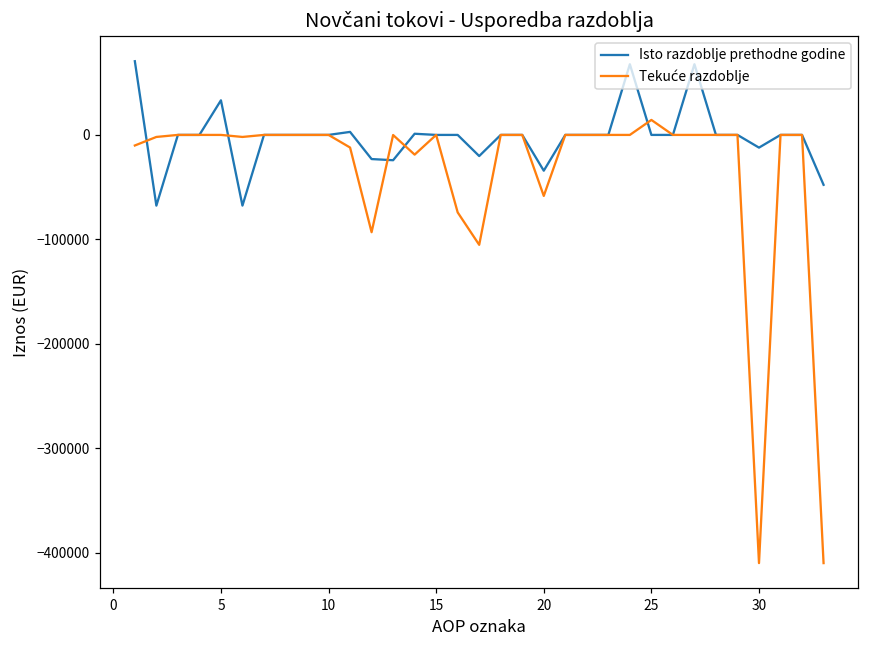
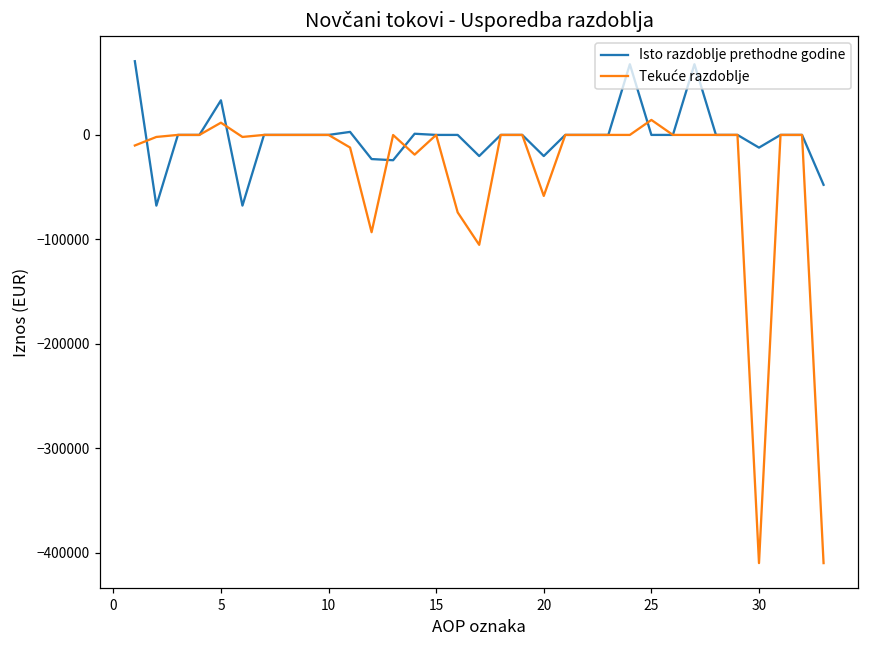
Tekuće razdoblje, 5: 0 -> 10000
Isto razdoblje prethodne godine, 20: -30000 -> -20000
